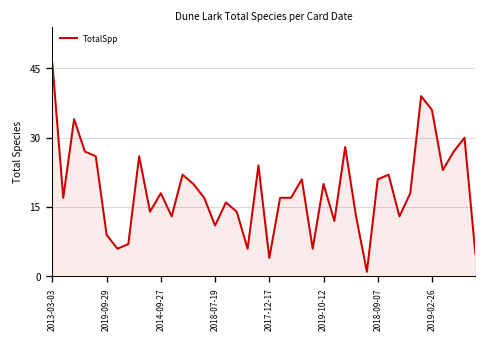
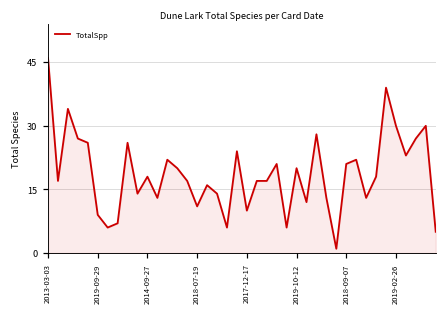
2017-12-17: 4 -> 10
2019-02-26: 36 -> 30
